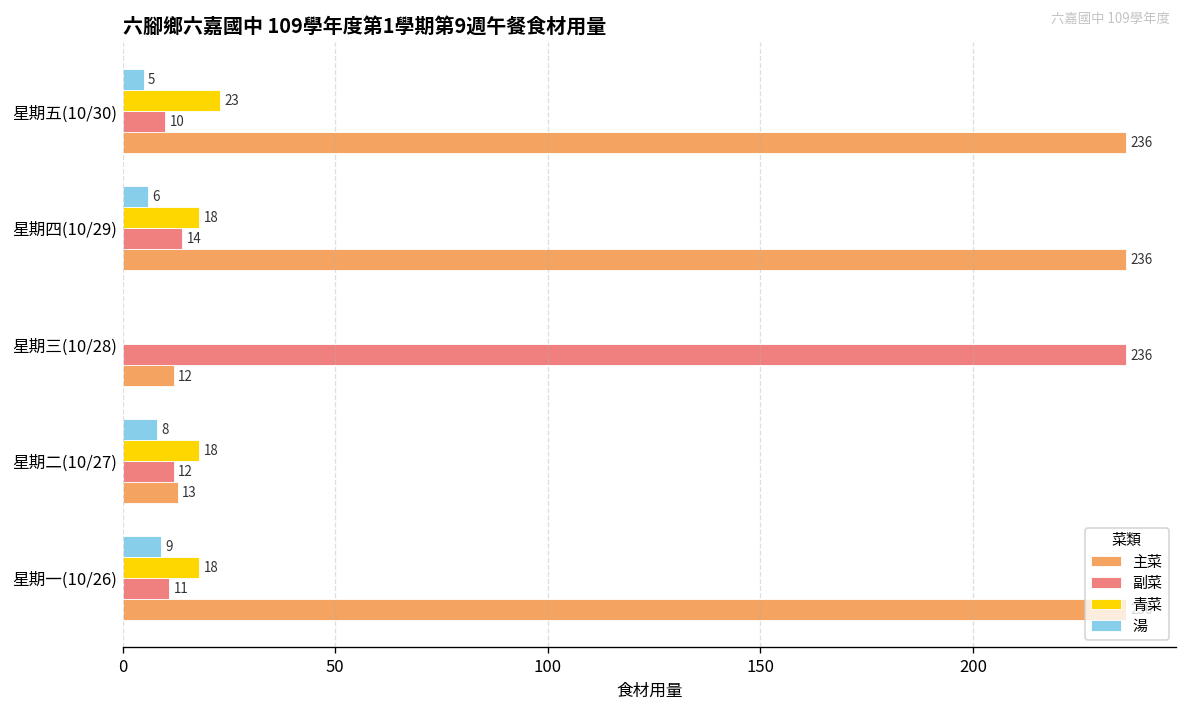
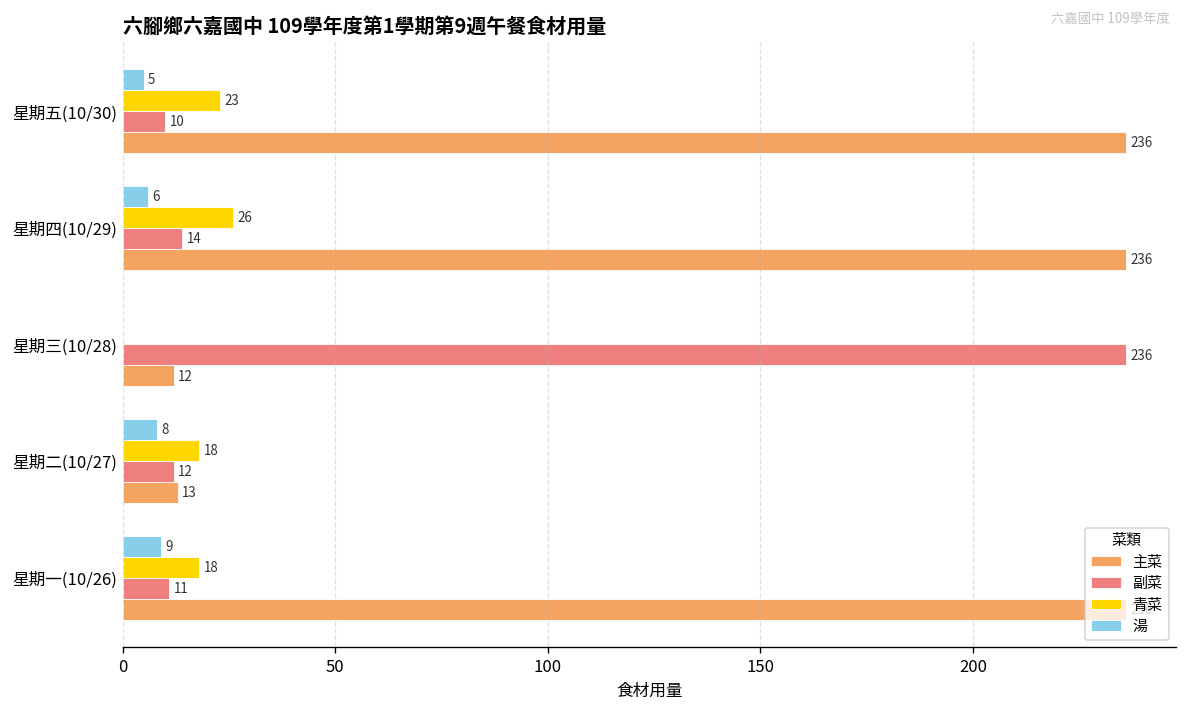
青菜, 星期四(10/29): 18 -> 26
